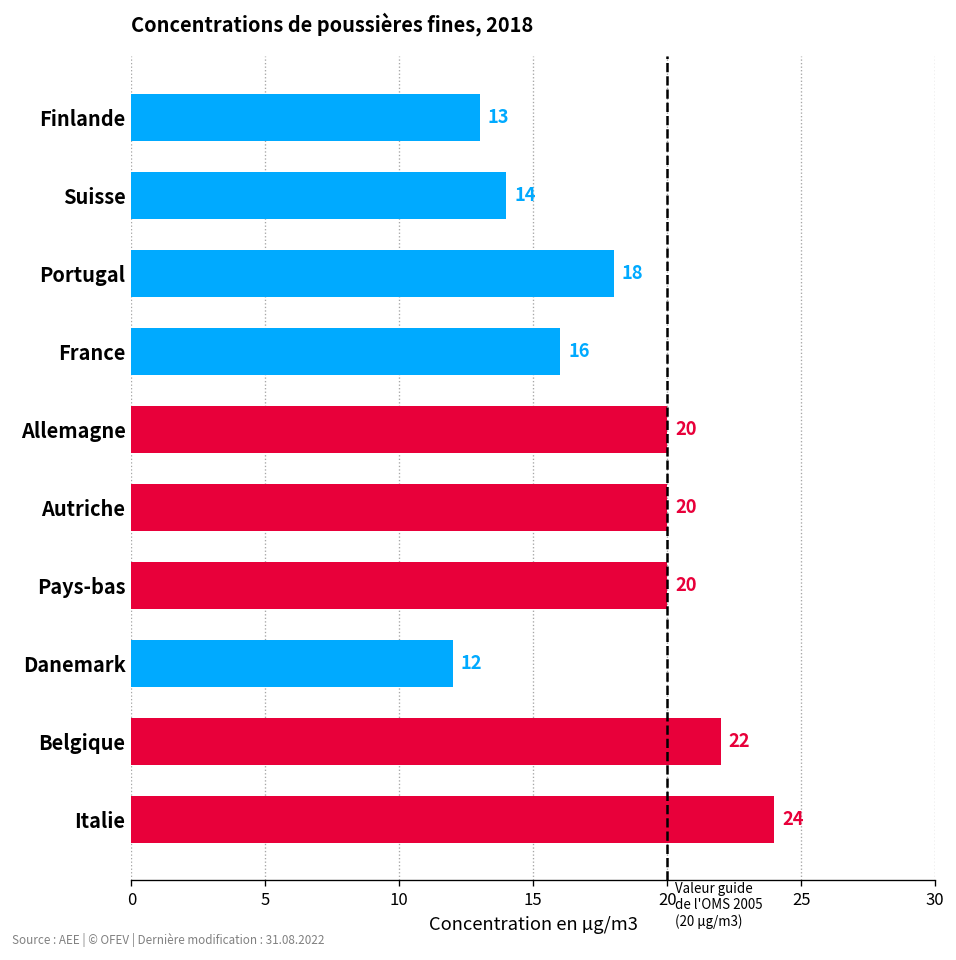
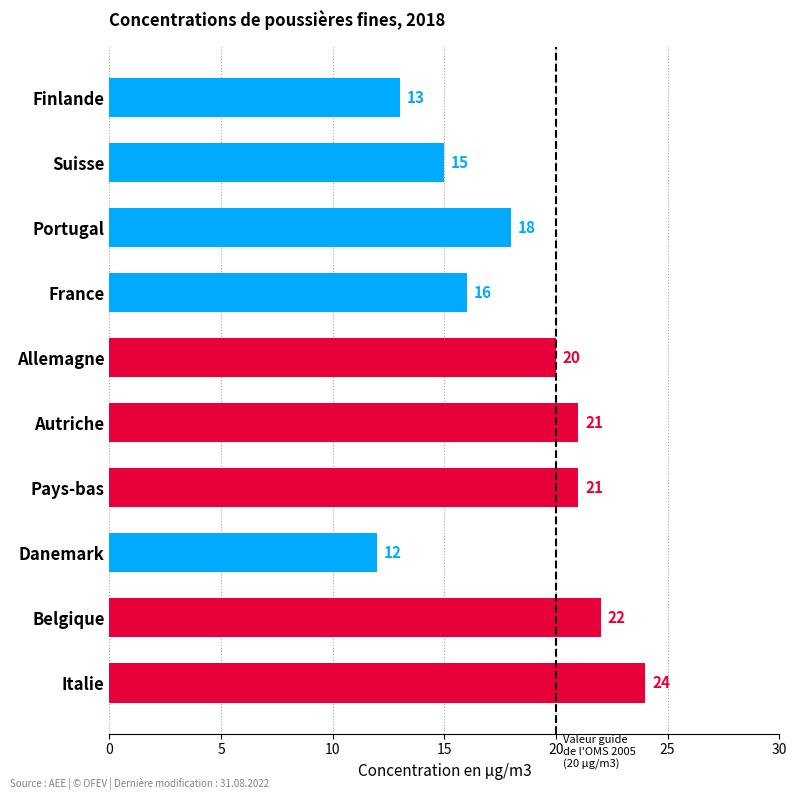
Suisse: 14 -> 15
Autriche: 20 -> 21
Pays-bas: 20 -> 21
